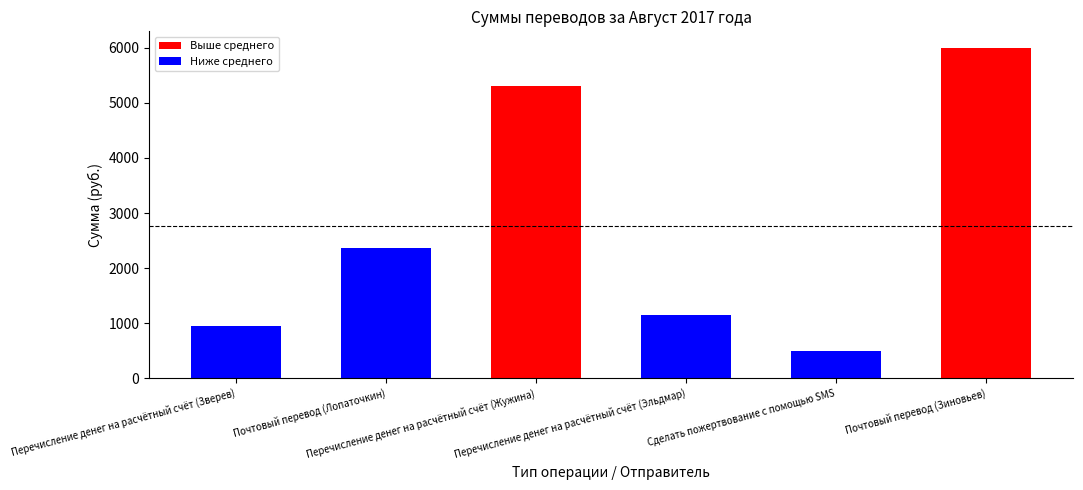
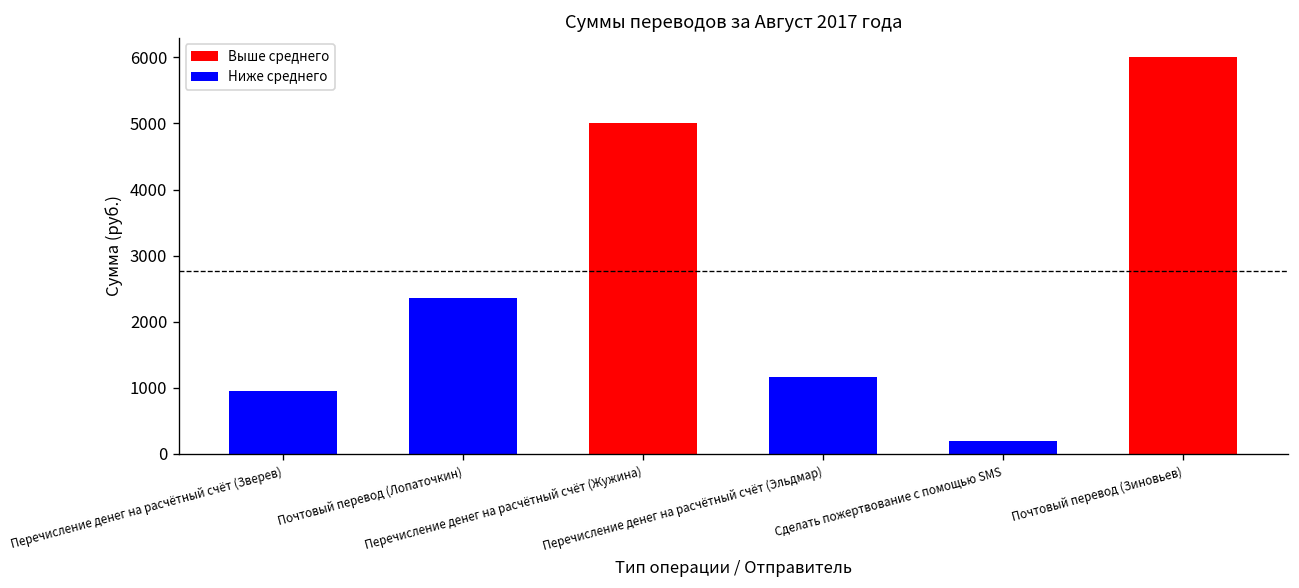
Перечисление денег на расчётный счёт (Жужина): 5300 -> 5000
Сделать пожертвование с помощью SMS: 500 -> 200
